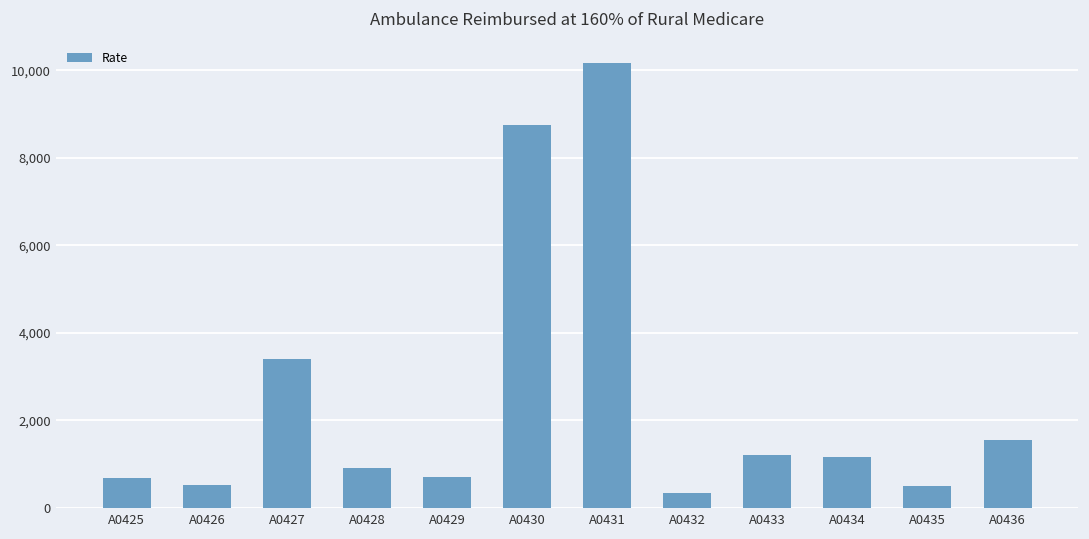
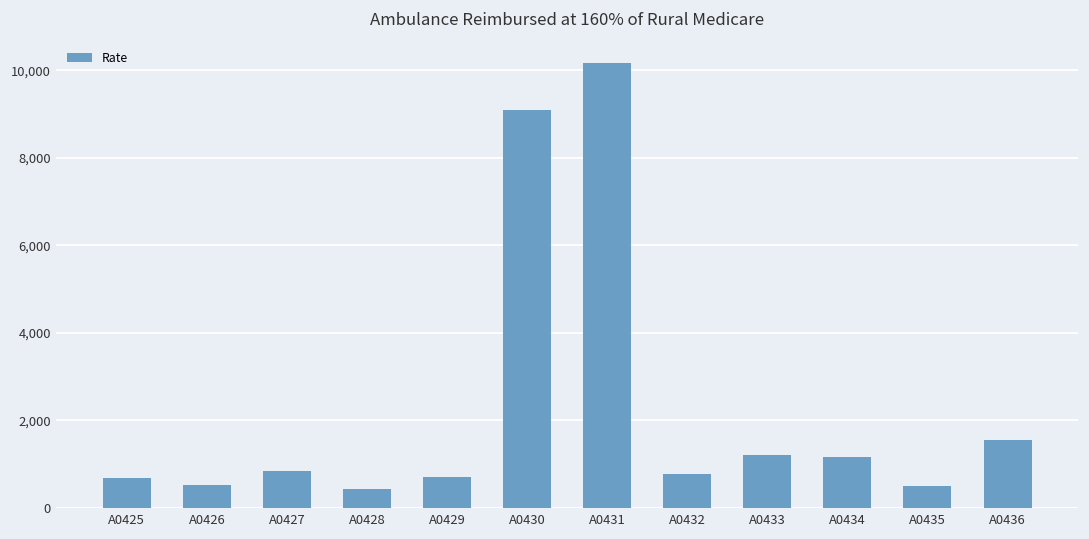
A0427: 3,400 -> 800
A0428: 900 -> 400
A0430: 8,700 -> 9,100
A0432: 300 -> 800
